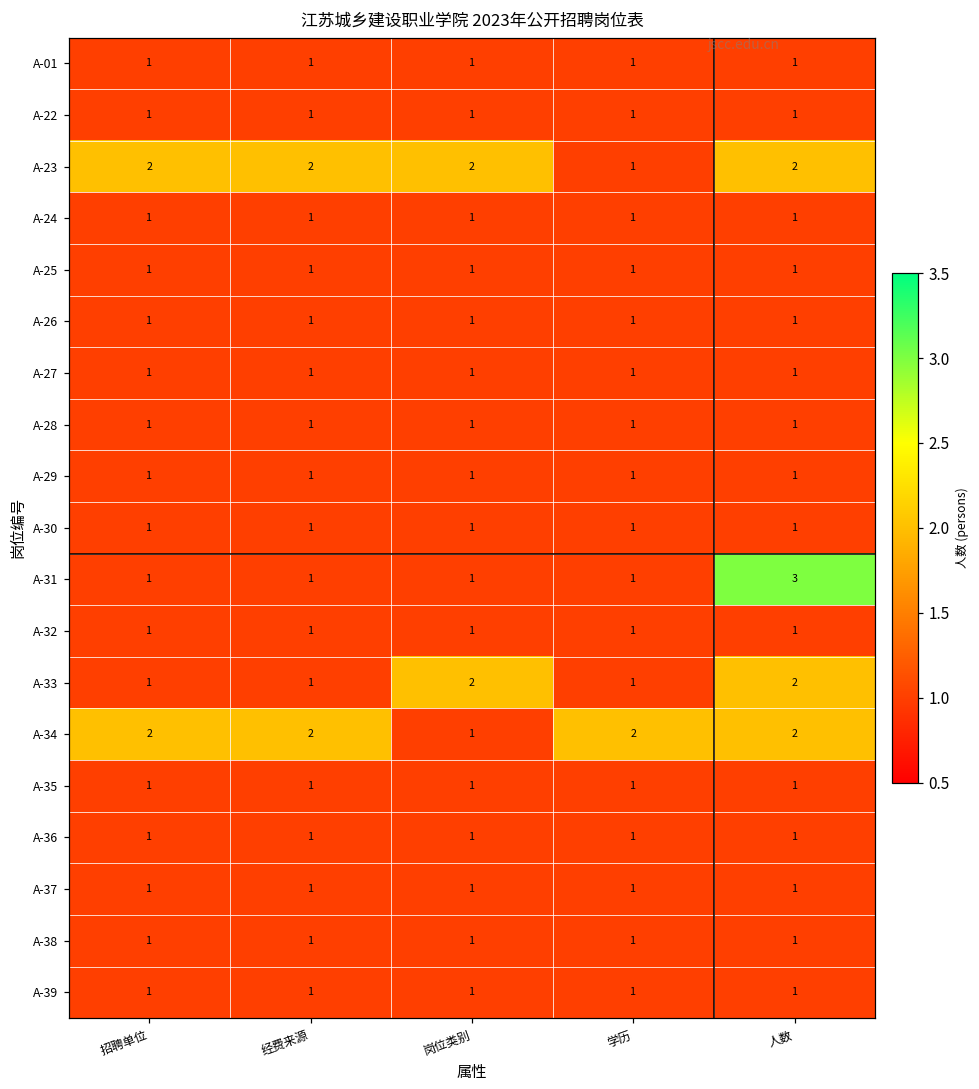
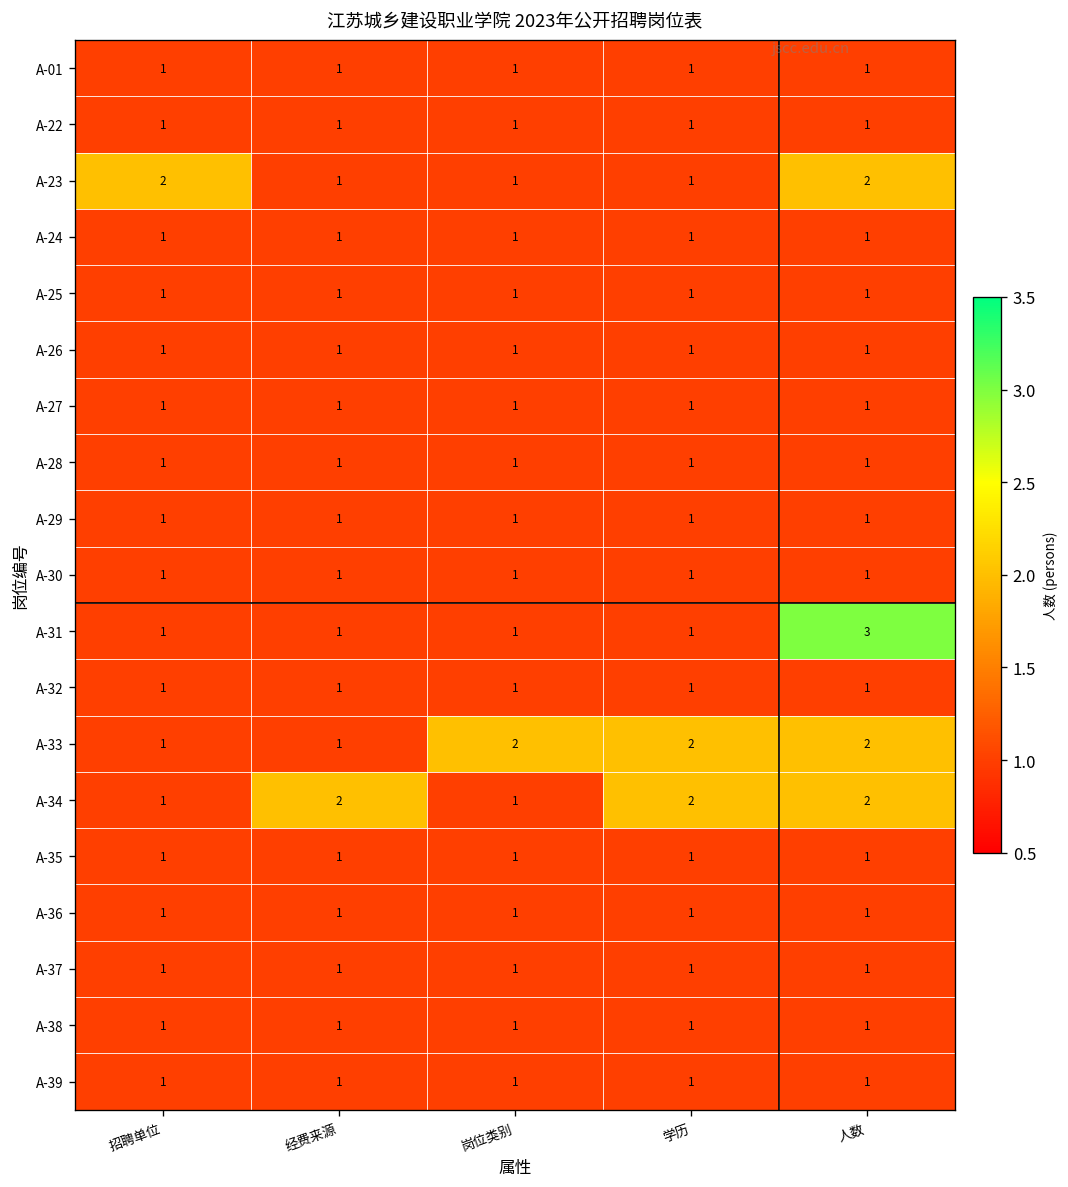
A-23, 经费来源: 2 -> 1
A-23, 岗位类别: 2 -> 1
A-33, 学历: 1 -> 2
A-34, 招聘单位: 2 -> 1
